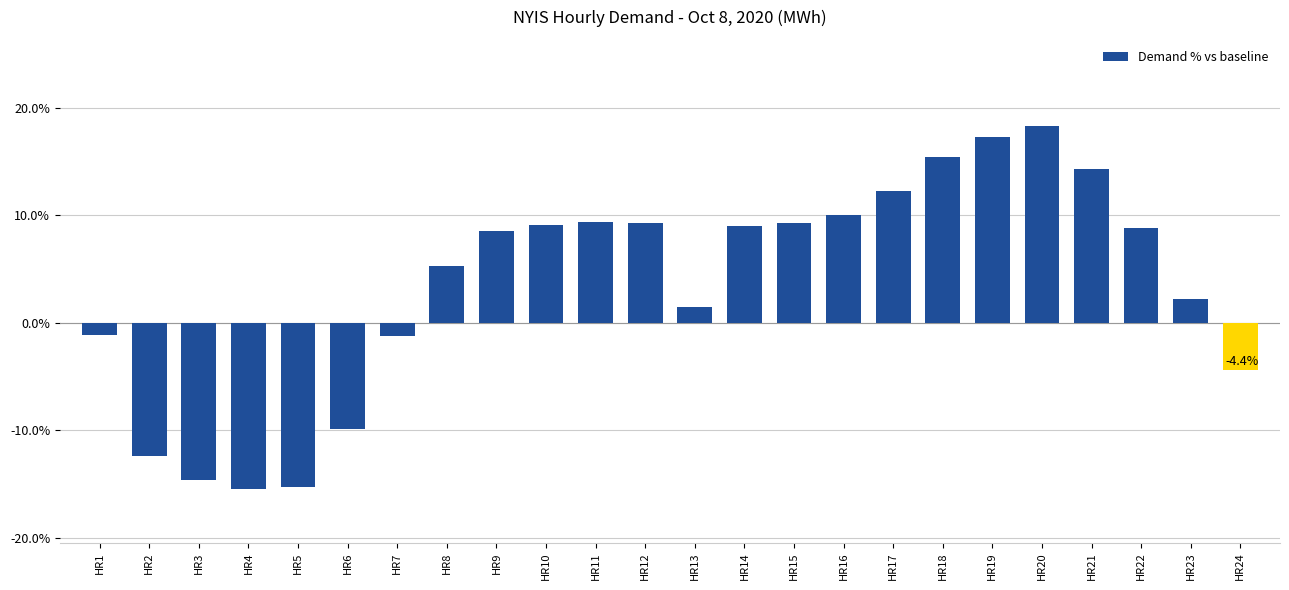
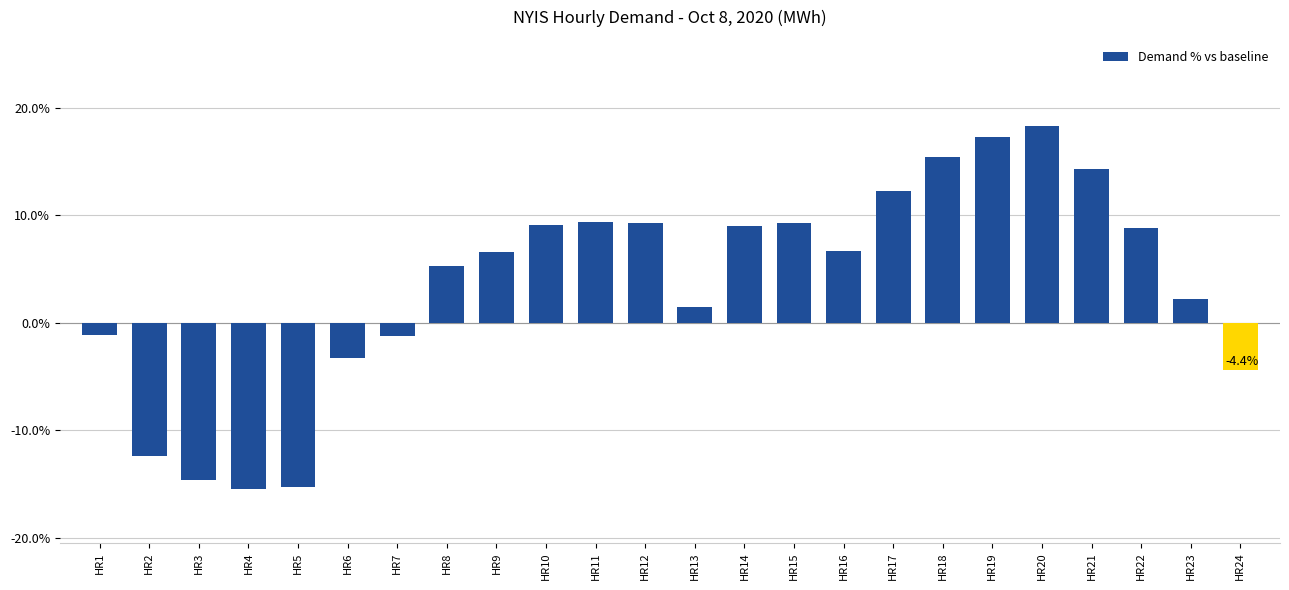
HR6: -9.9% -> -3.3%
HR9: 8.5% -> 6.6%
HR16: 10.0% -> 6.7%
